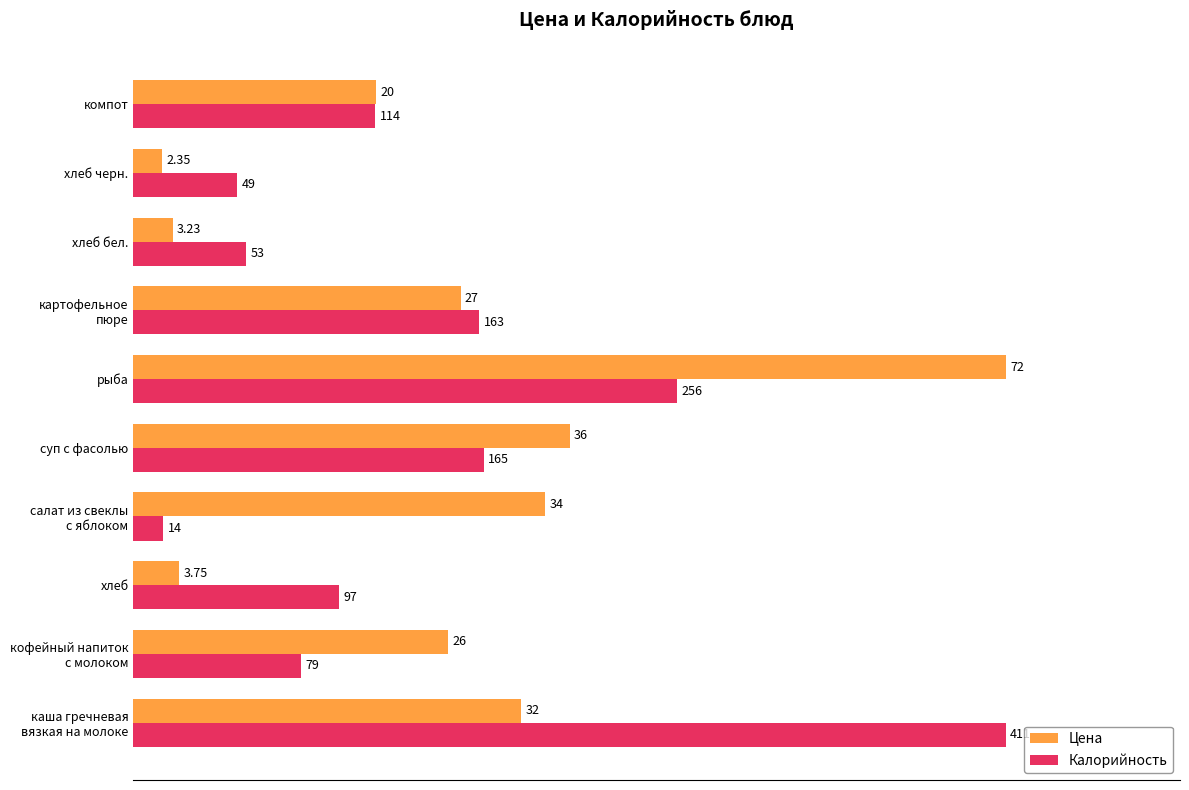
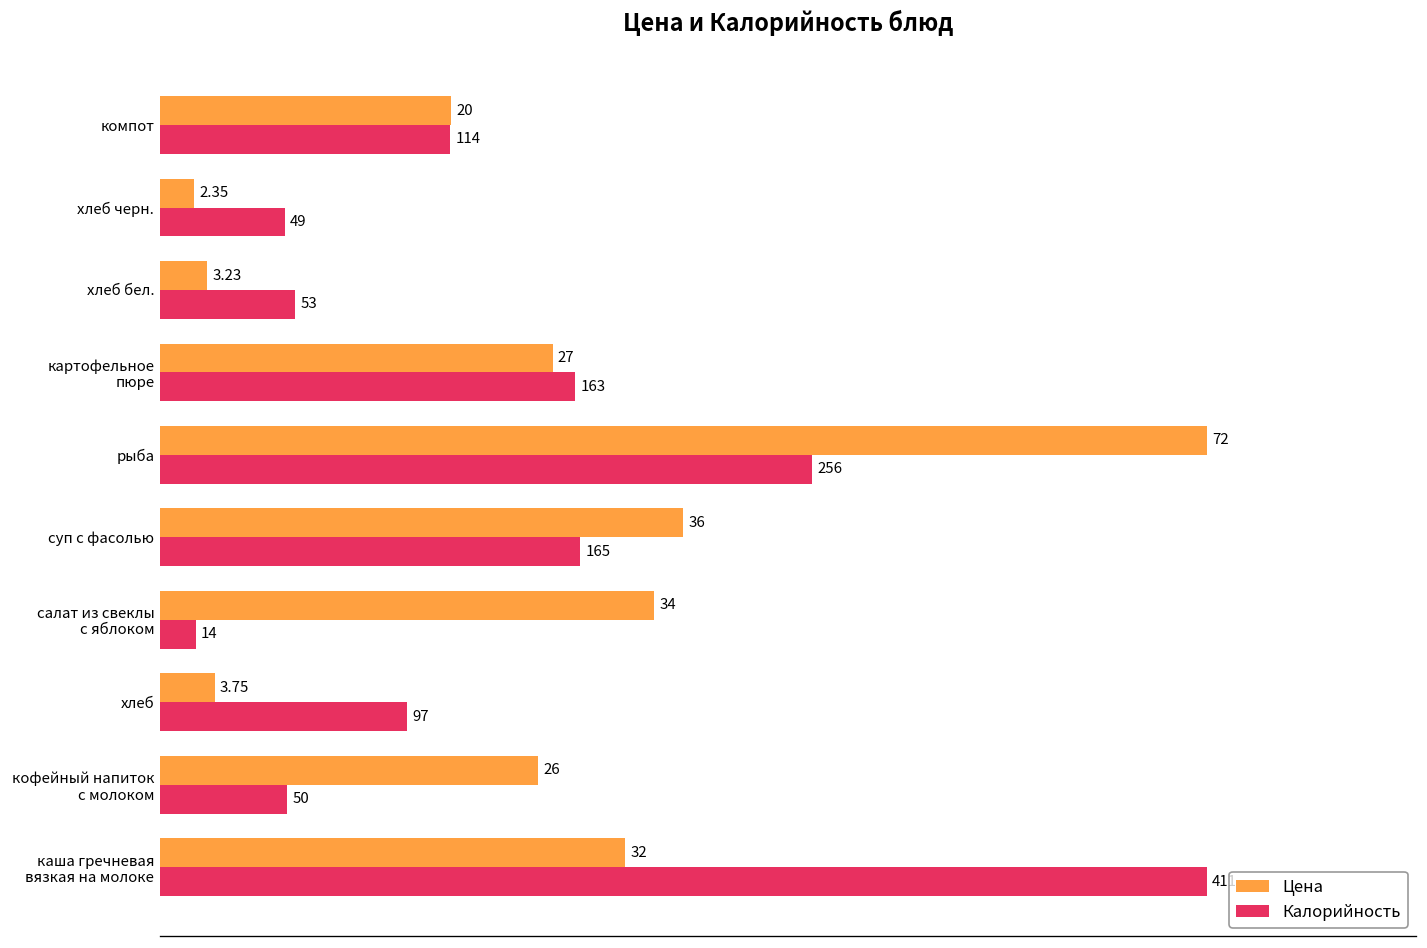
Калорийность, кофейный напиток с молоком: 79 -> 50
